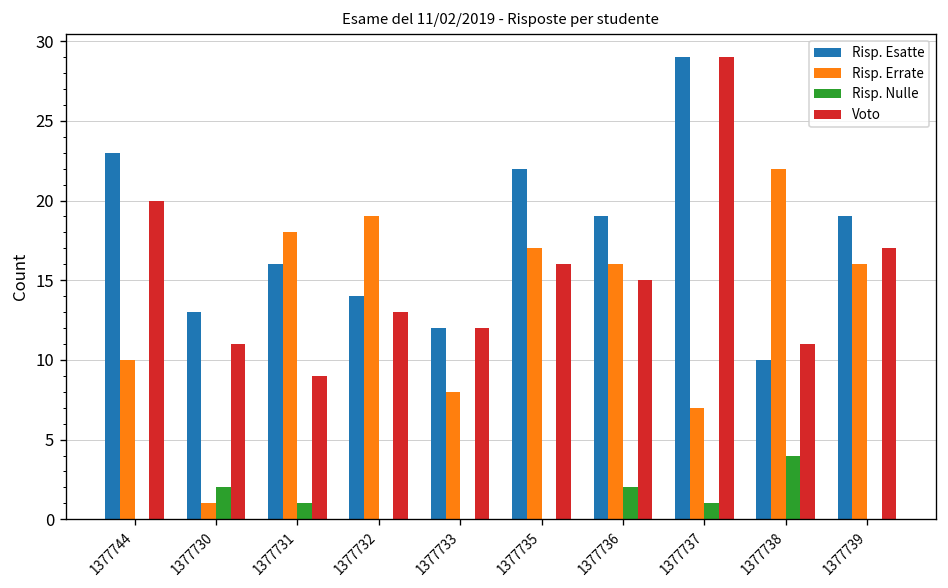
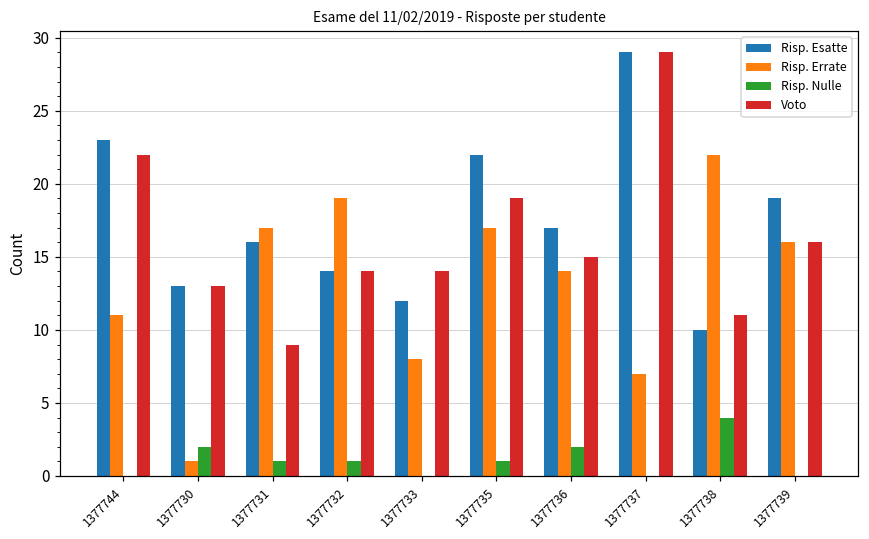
Risp. Errate, 1377744: 10 -> 11
Voto, 1377744: 20 -> 22
Voto, 1377730: 11 -> 13
Risp. Errate, 1377731: 18 -> 17
Risp. Nulle, 1377732: 0 -> 1
Voto, 1377732: 13 -> 14
Voto, 1377733: 12 -> 14
Risp. Nulle, 1377735: 0 -> 1
Voto, 1377735: 16 -> 19
Risp. Esatte, 1377736: 19 -> 17
Risp. Errate, 1377736: 16 -> 14
Risp. Nulle, 1377737: 1 -> 0
Voto, 1377739: 17 -> 16
